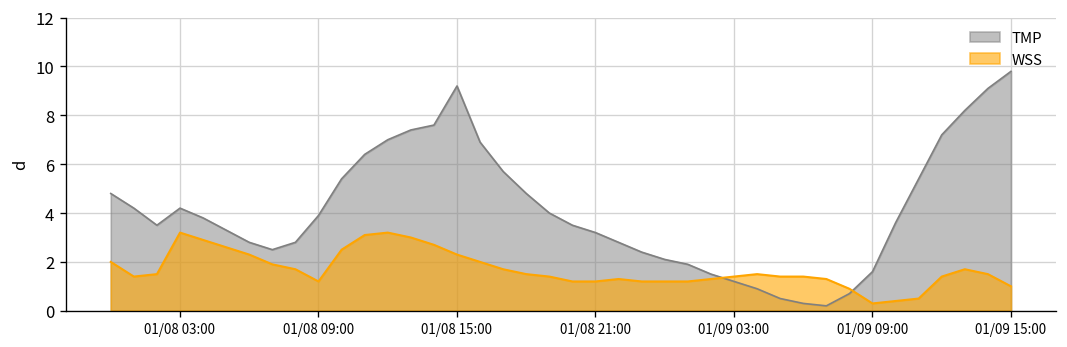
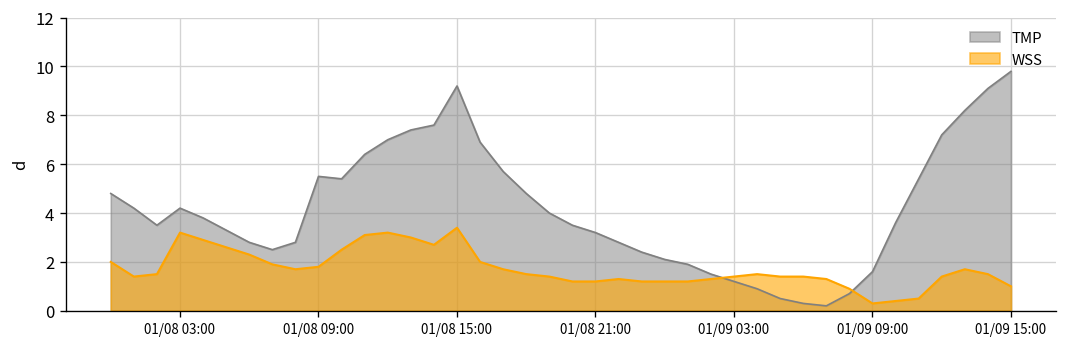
TMP, 01/08 09:00: 3.9 -> 5.5
WSS, 01/08 09:00: 1.2 -> 1.8
WSS, 01/08 15:00: 2.3 -> 3.4
